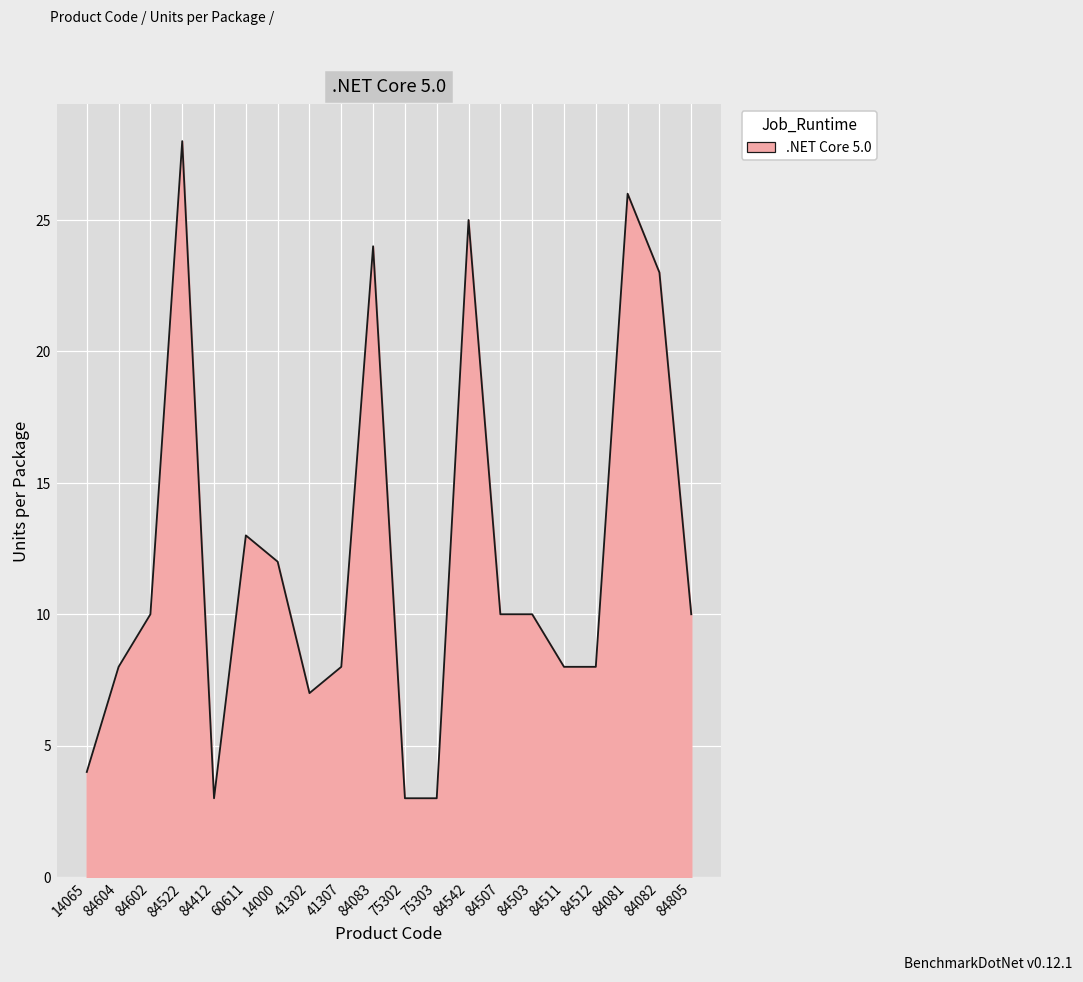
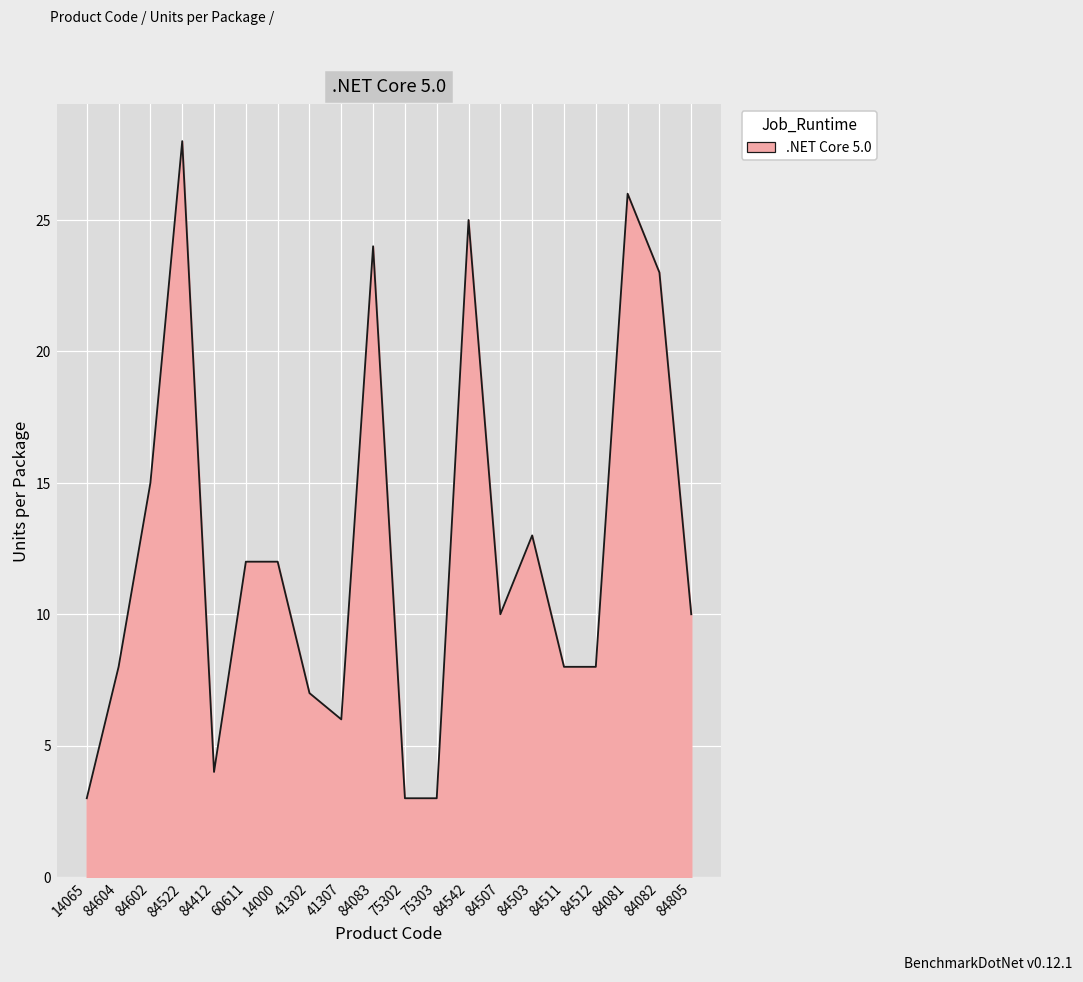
14065: 4 -> 3
84602: 10 -> 15
84412: 3 -> 4
60611: 13 -> 12
41307: 8 -> 6
84503: 10 -> 13
